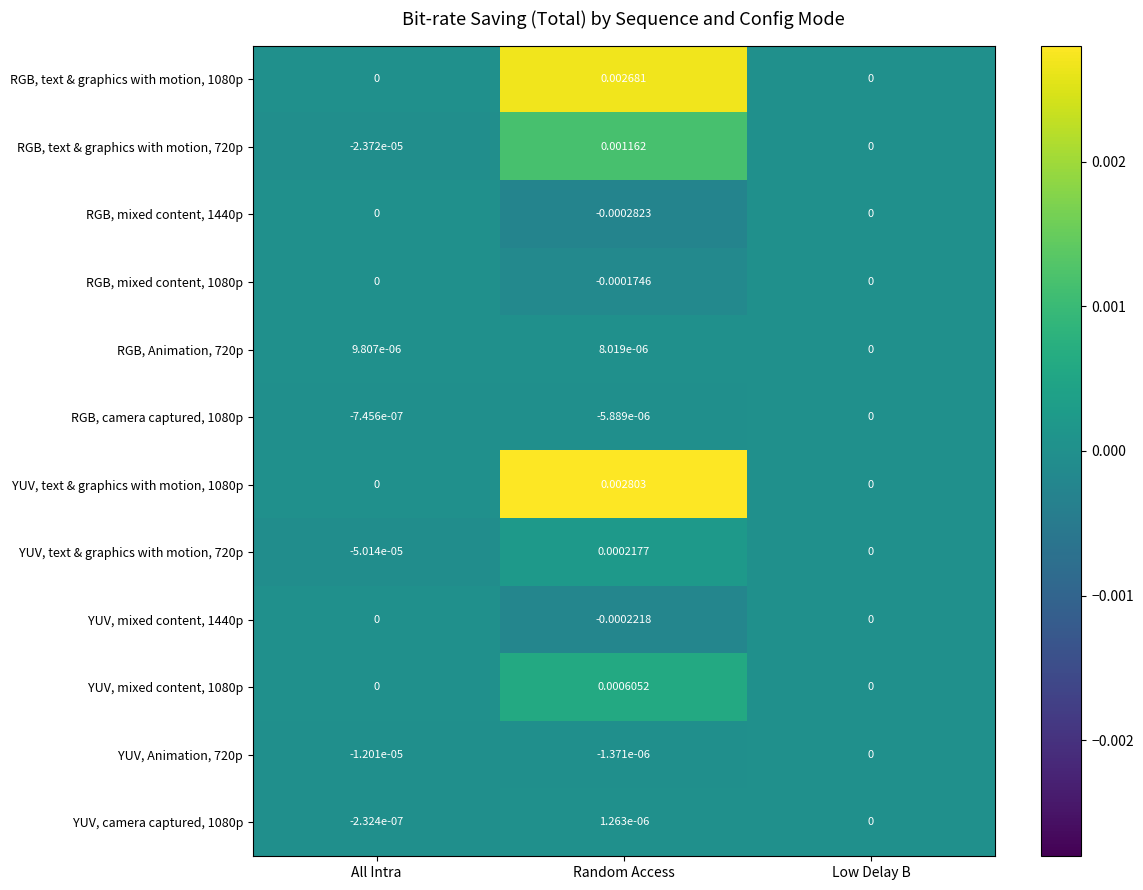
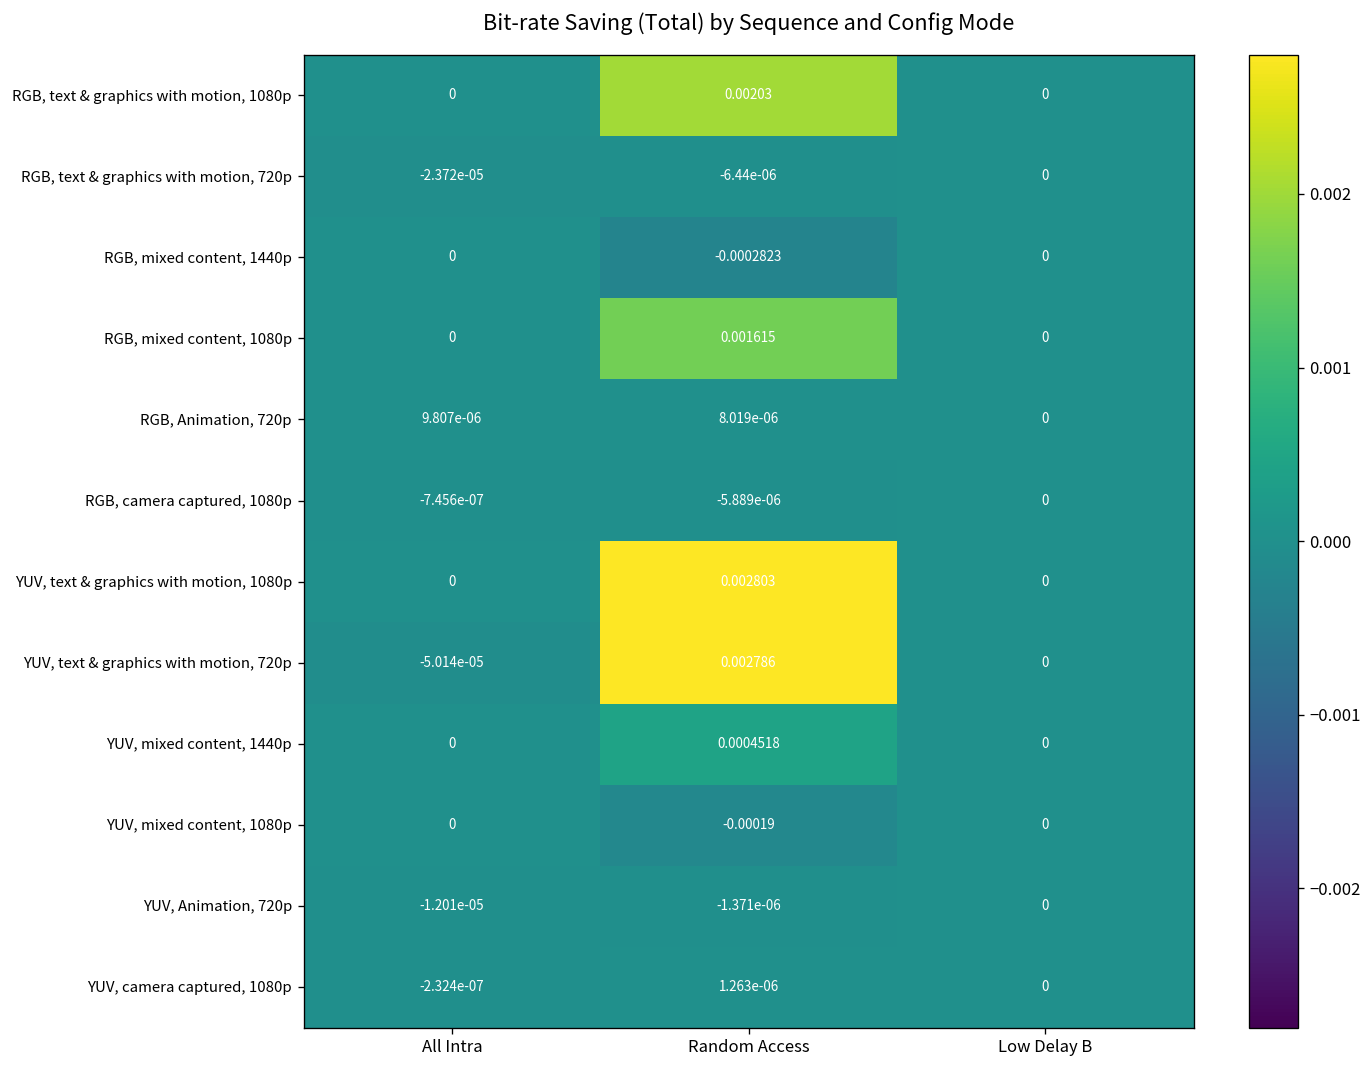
RGB, text & graphics with motion, 1080p, Random Access: 0.002681 -> 0.00203
RGB, text & graphics with motion, 720p, Random Access: 0.001162 -> -6.44e-06
RGB, mixed content, 1080p, Random Access: -0.0001746 -> 0.001615
YUV, text & graphics with motion, 720p, Random Access: 0.0002177 -> 0.002786
YUV, mixed content, 1440p, Random Access: -0.0002218 -> 0.0004518
YUV, mixed content, 1080p, Random Access: 0.0006052 -> -0.00019
